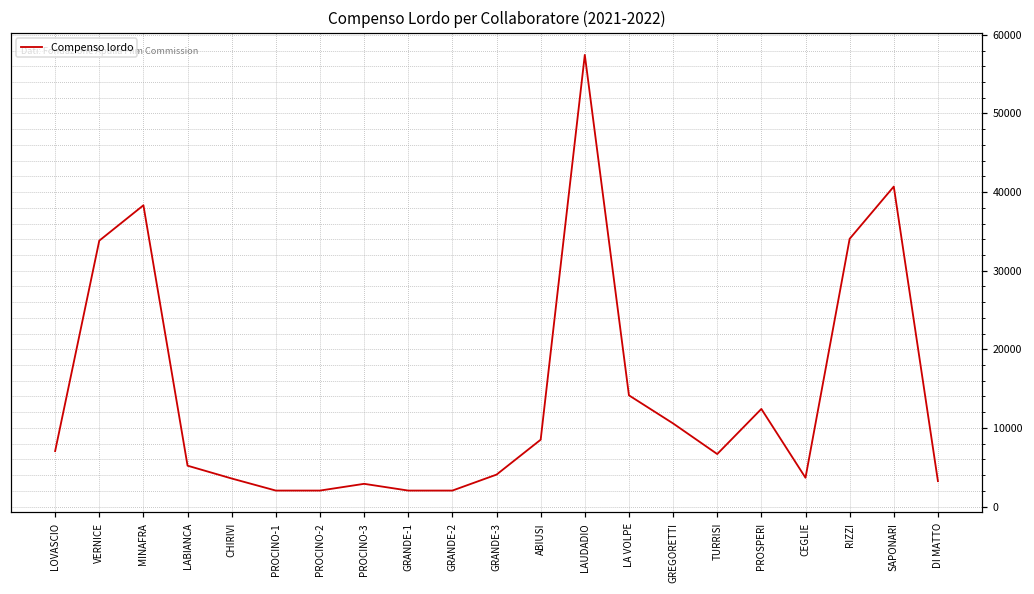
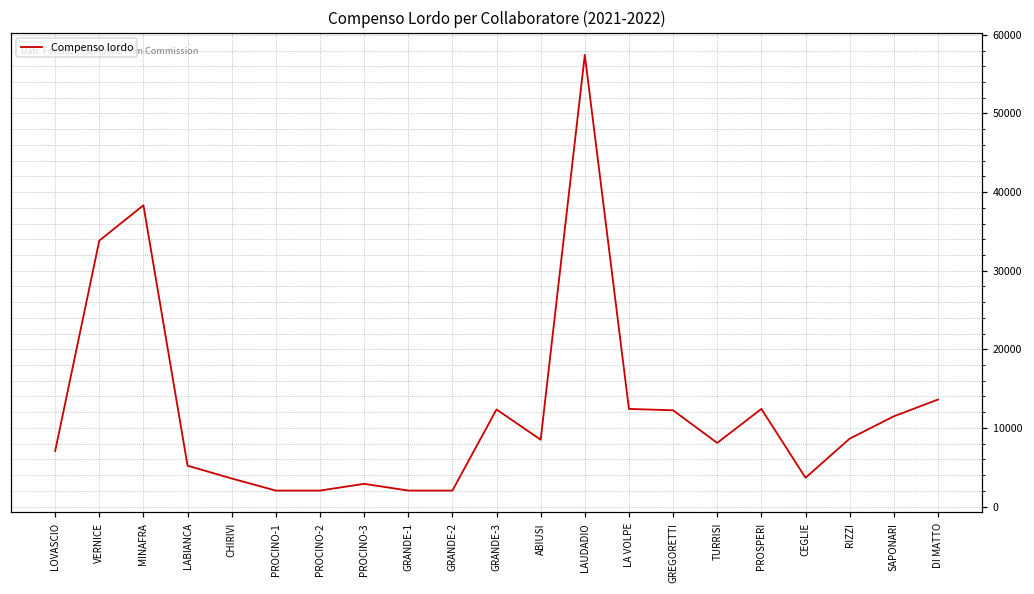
GRANDE-3: 4000 -> 12000
LA VOLPE: 14000 -> 12000
GREGORETTI: 11000 -> 12000
TURRISI: 7000 -> 8000
RIZZI: 34000 -> 9000
SAPONARI: 41000 -> 11000
DI MATTO: 3000 -> 14000
